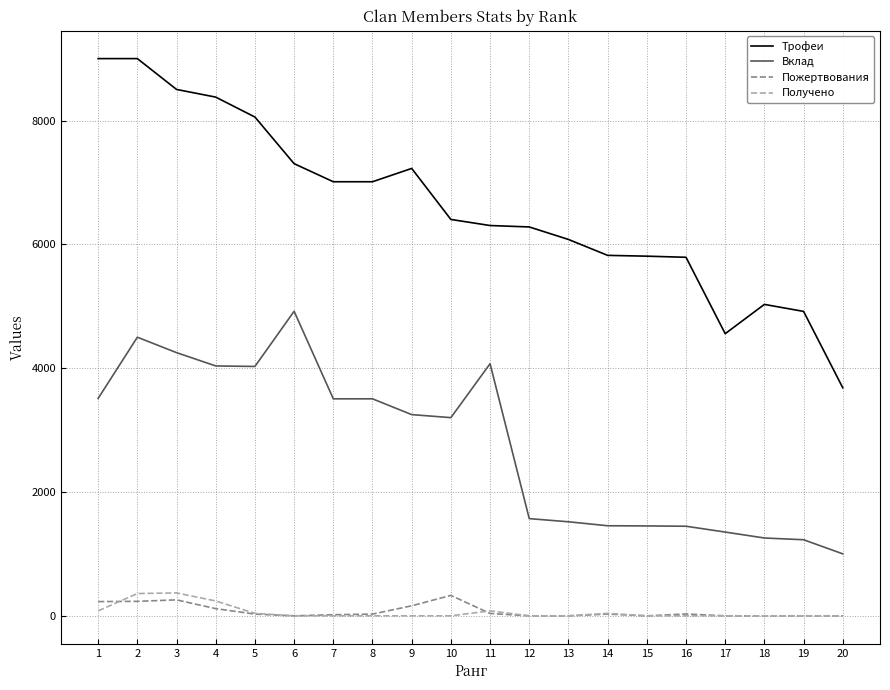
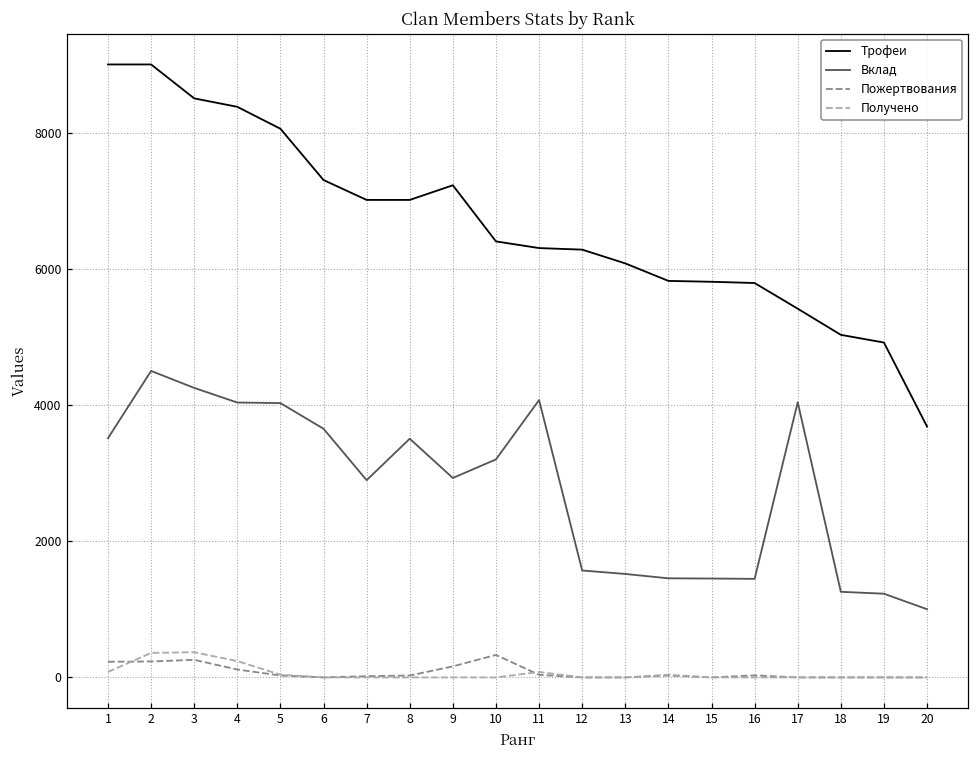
Вклад, 6: 4900 -> 3700
Вклад, 7: 3500 -> 2900
Вклад, 9: 3300 -> 2900
Трофеи, 17: 4600 -> 5400
Вклад, 17: 1400 -> 4000
